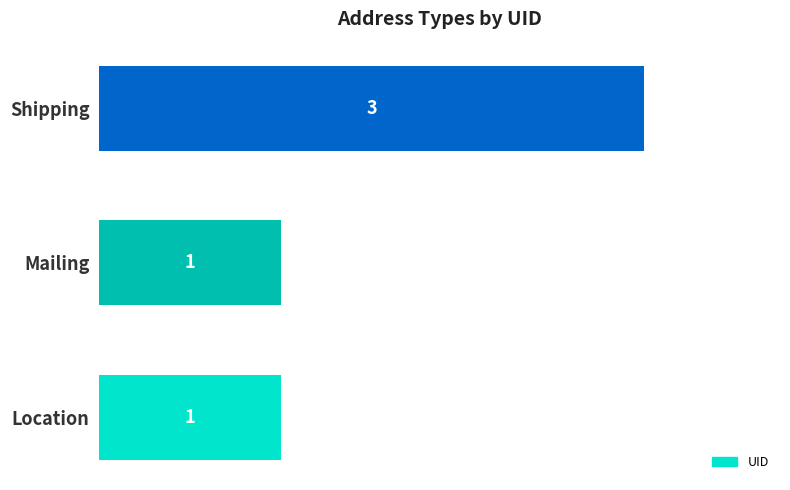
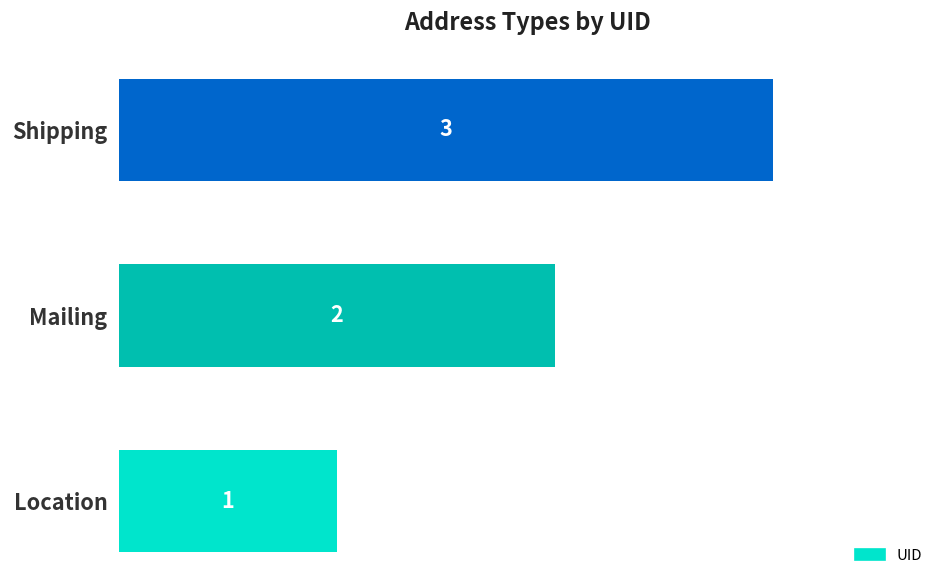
Mailing: 1 -> 2
